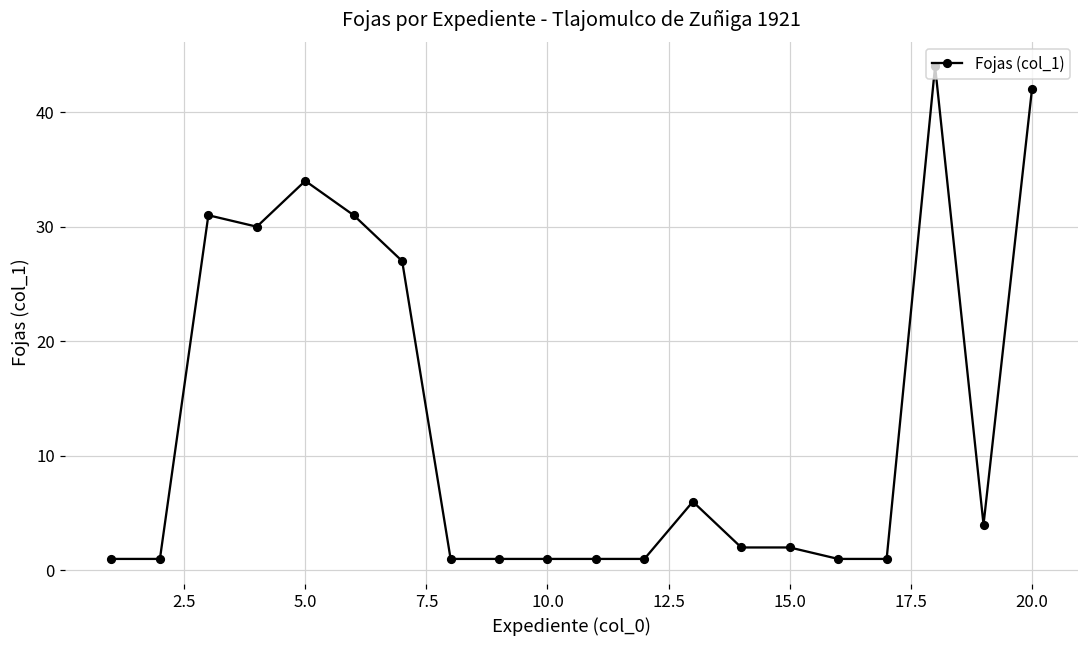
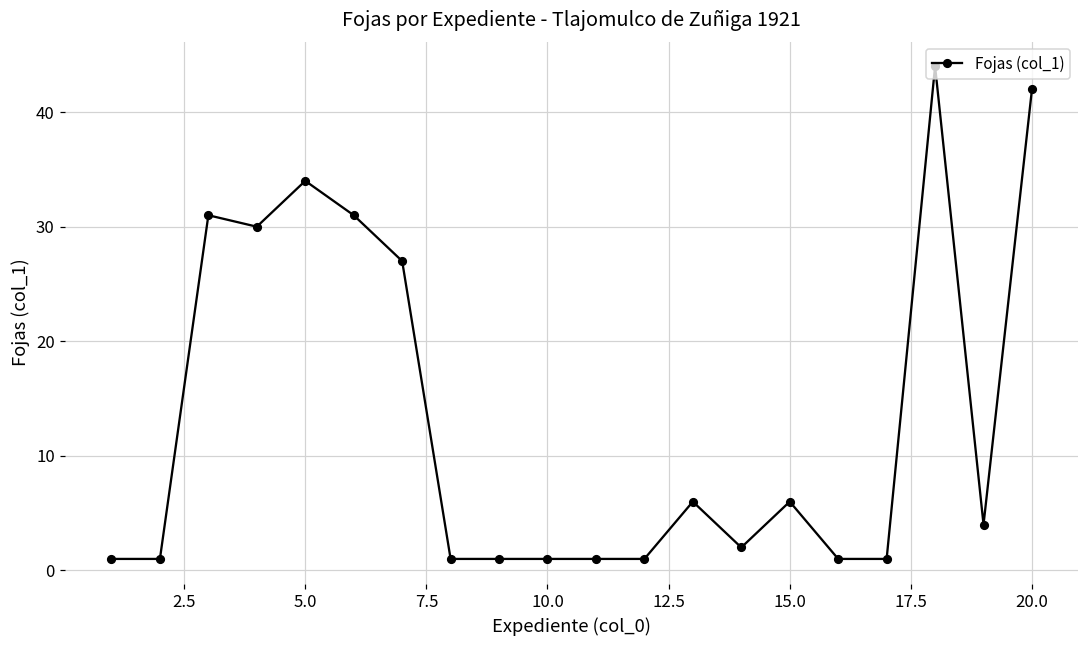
15.0: 2 -> 6
